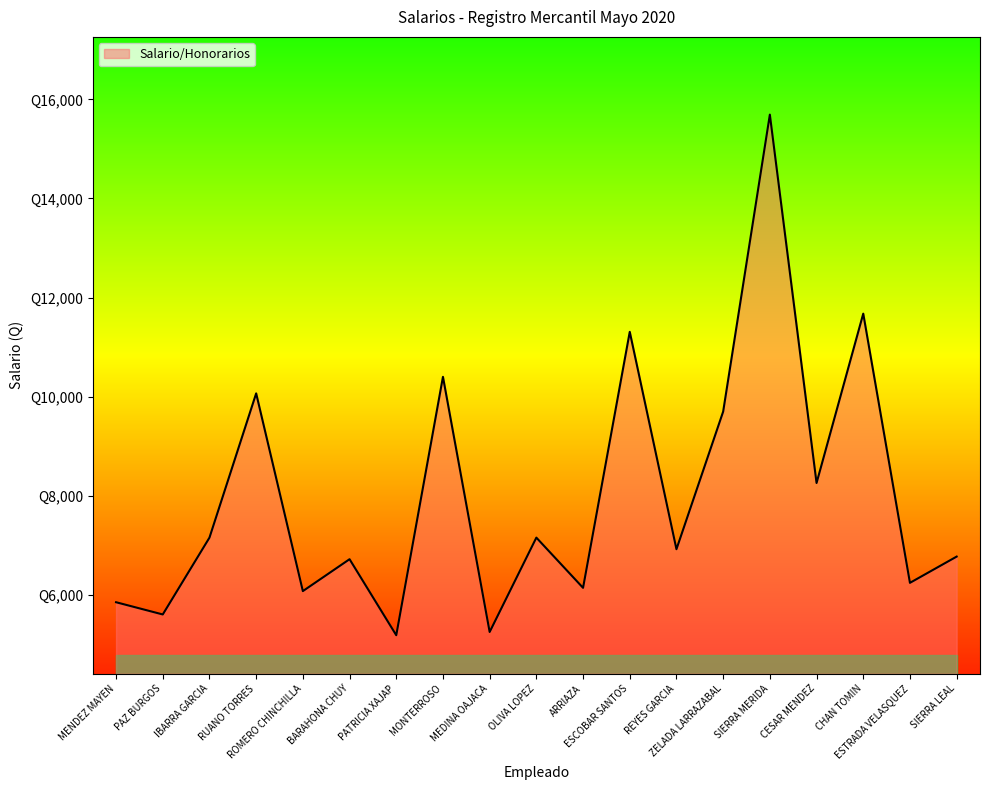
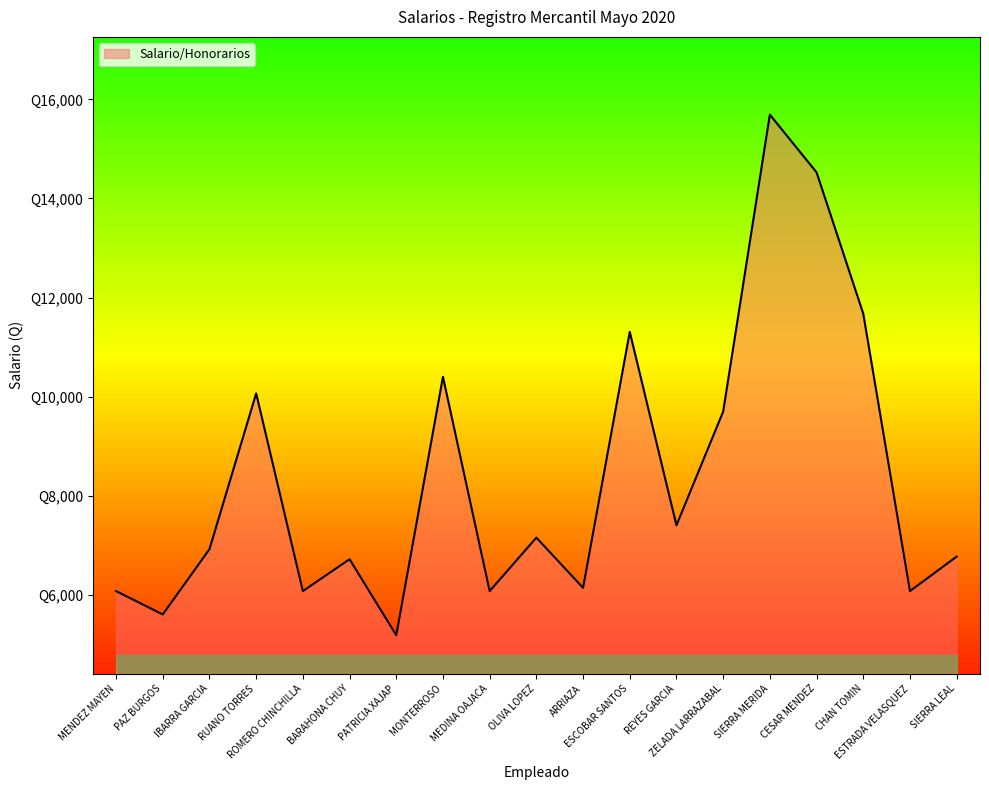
Salario/Honorarios, MENDEZ MAYEN: Q5,800 -> Q6,100
Salario/Honorarios, IBARRA GARCIA: Q7,200 -> Q6,900
Salario/Honorarios, MEDINA OAJACA: Q5,200 -> Q6,100
Salario/Honorarios, REYES GARCIA: Q6,900 -> Q7,400
Salario/Honorarios, CESAR MENDEZ: Q8,300 -> Q14,500
Salario/Honorarios, ESTRADA VELASQUEZ: Q6,200 -> Q6,100
